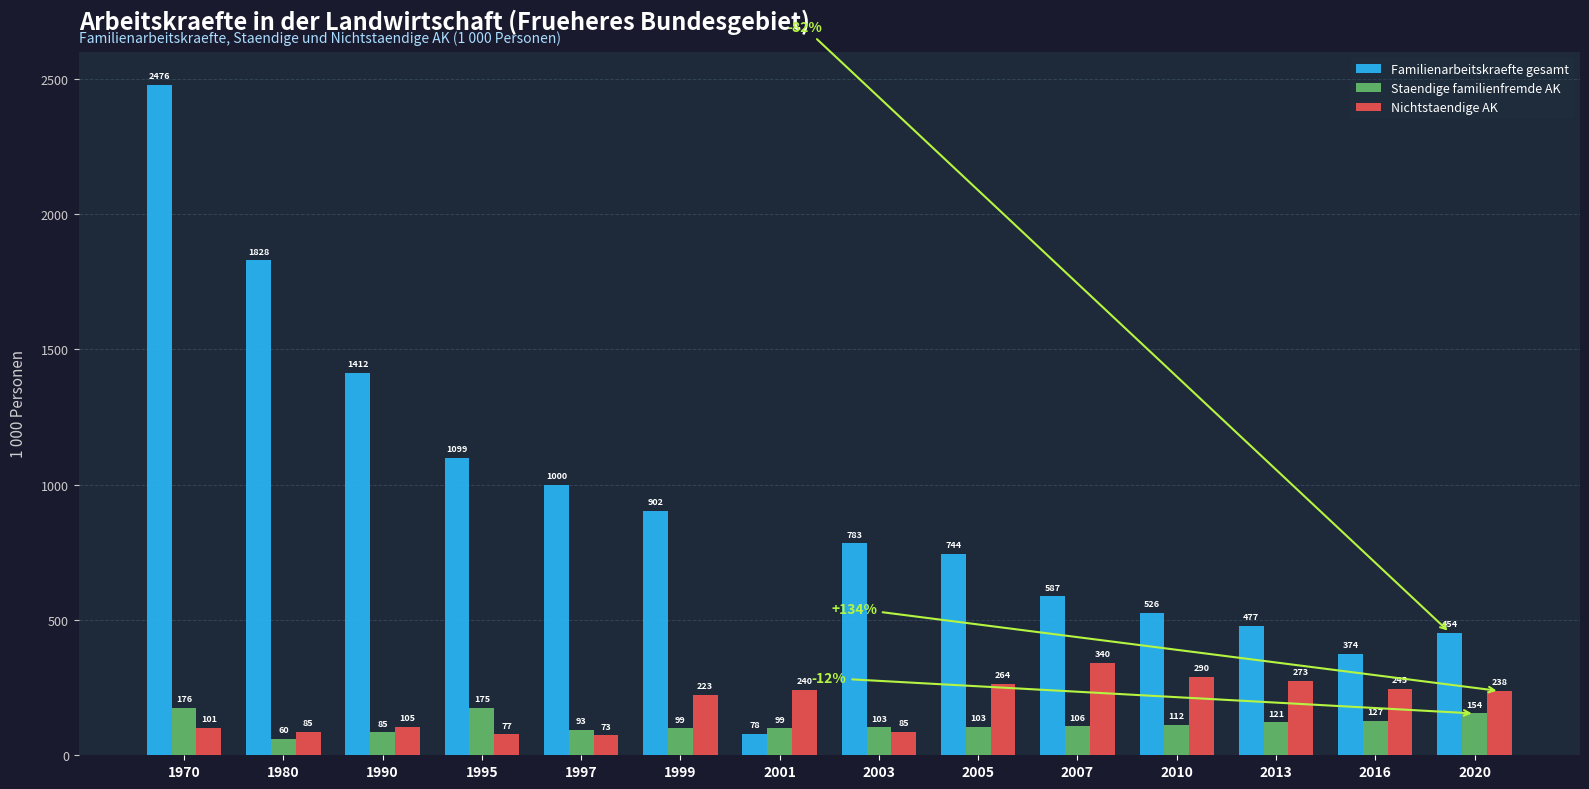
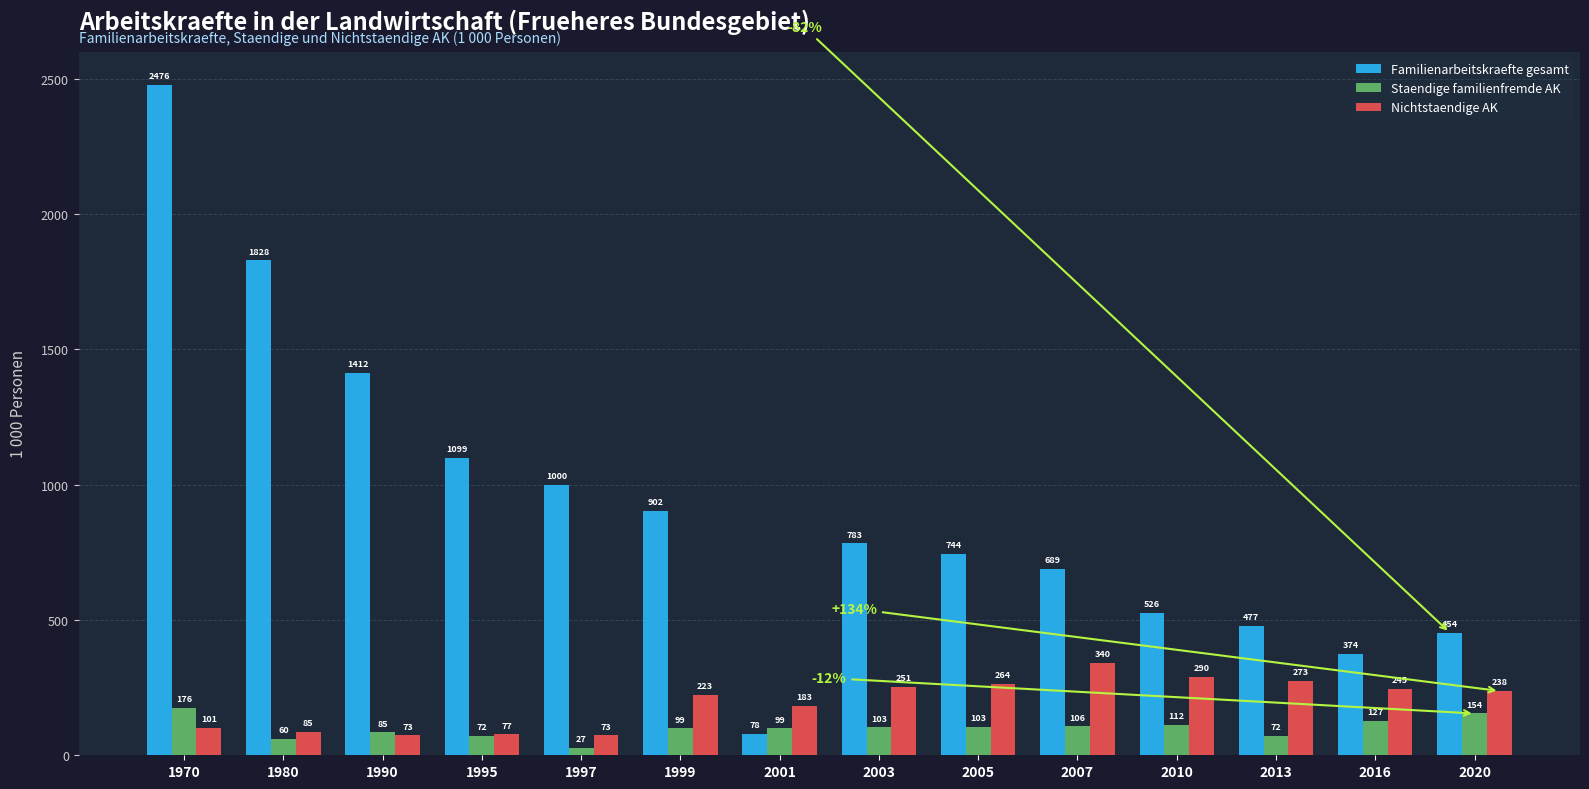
Nichtstaendige AK, 1990: 105 -> 73
Staendige familienfremde AK, 1995: 175 -> 72
Staendige familienfremde AK, 1997: 93 -> 27
Nichtstaendige AK, 2001: 240 -> 183
Nichtstaendige AK, 2003: 85 -> 251
Familienarbeitskraefte gesamt, 2007: 587 -> 689
Staendige familienfremde AK, 2013: 121 -> 72
